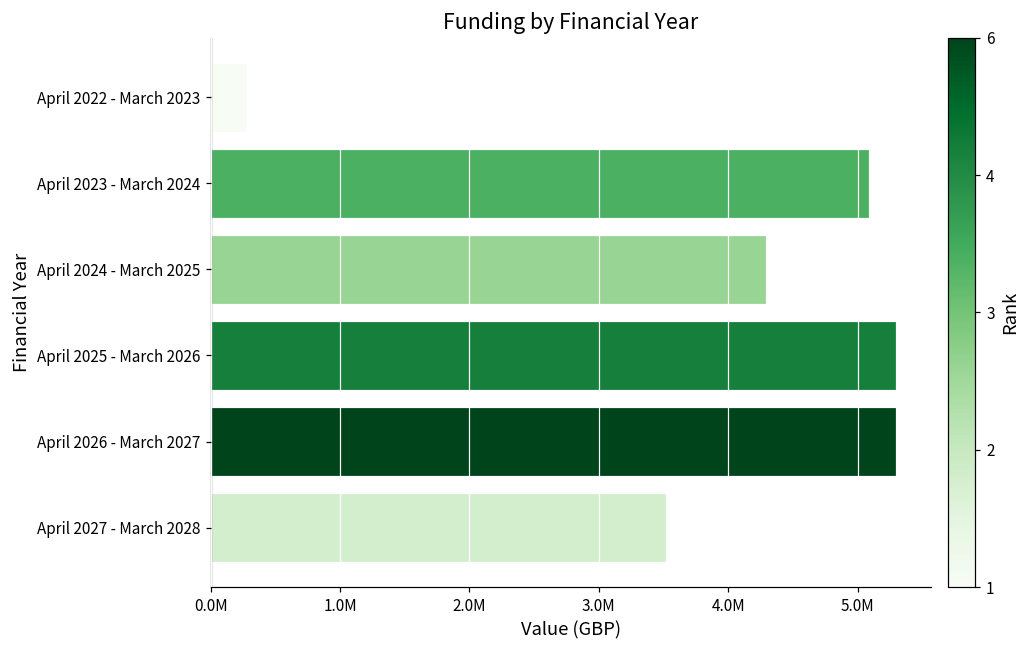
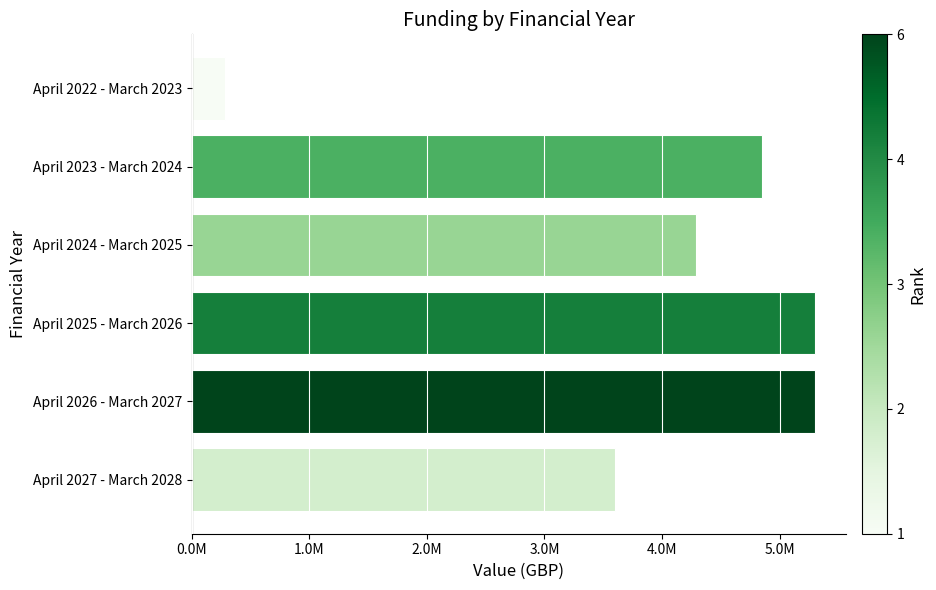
April 2023 - March 2024: 5090000 -> 4850000
April 2027 - March 2028: 3520000 -> 3600000
